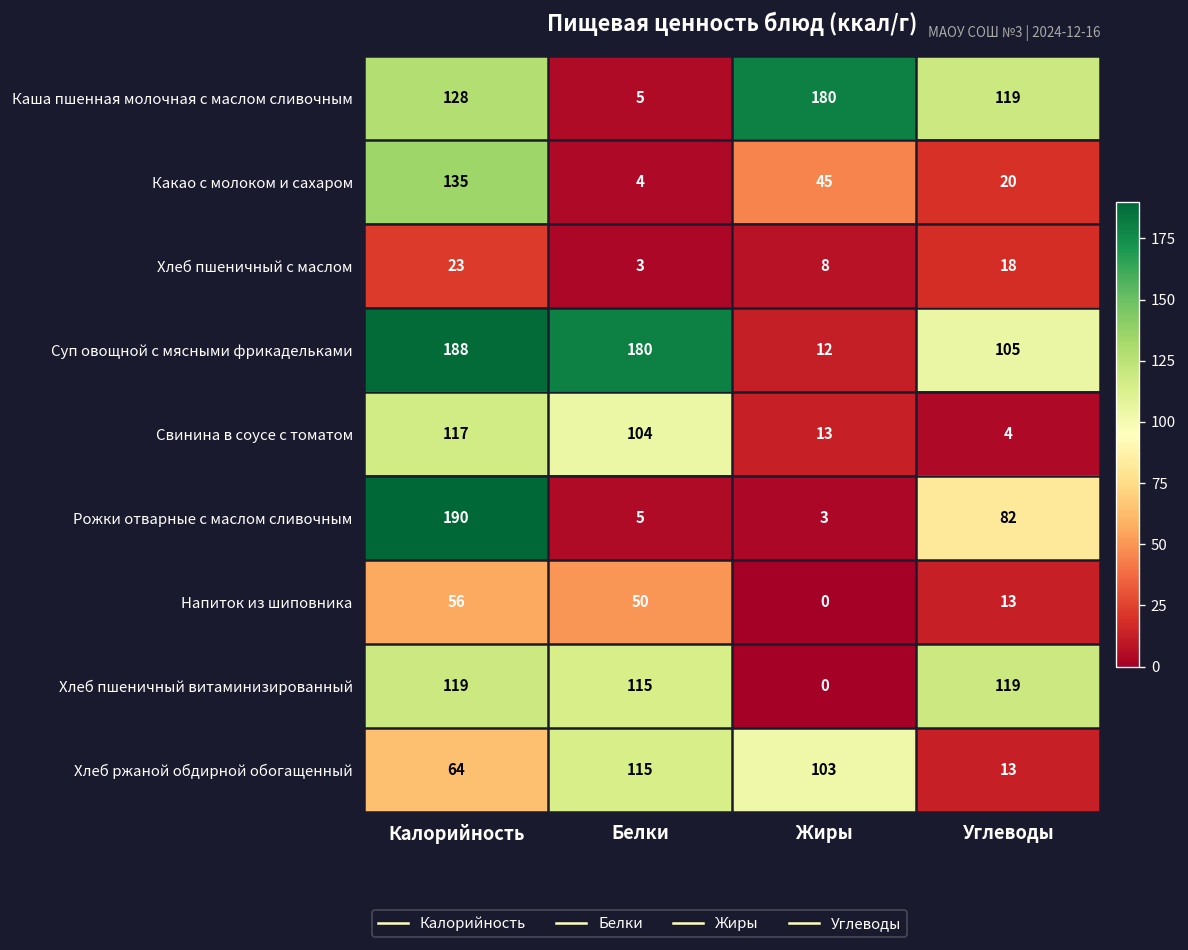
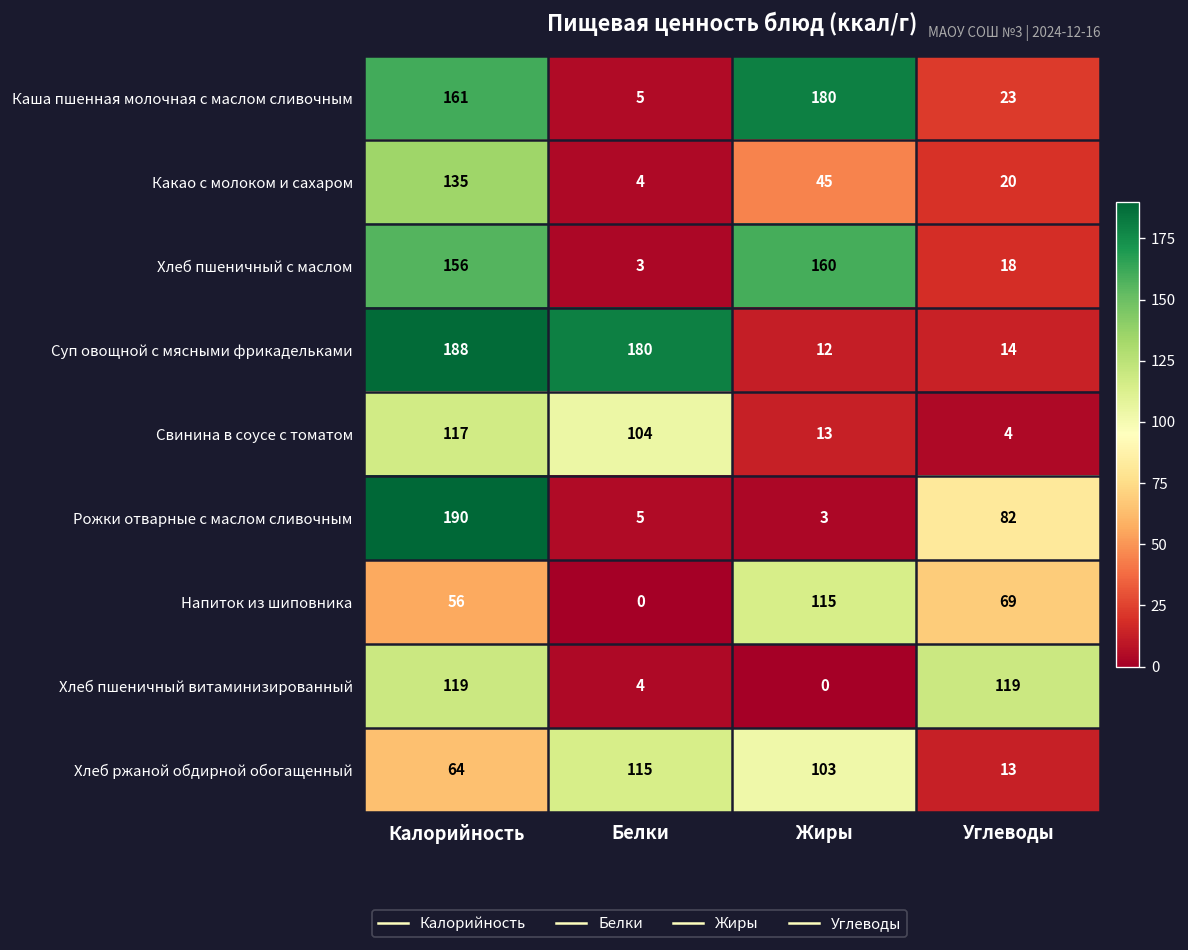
Каша пшенная молочная с маслом сливочным, Калорийность: 128 -> 161
Каша пшенная молочная с маслом сливочным, Углеводы: 119 -> 23
Хлеб пшеничный с маслом, Калорийность: 23 -> 156
Хлеб пшеничный с маслом, Жиры: 8 -> 160
Суп овощной с мясными фрикадельками, Углеводы: 105 -> 14
Напиток из шиповника, Белки: 50 -> 0
Напиток из шиповника, Жиры: 0 -> 115
Напиток из шиповника, Углеводы: 13 -> 69
Хлеб пшеничный витаминизированный, Белки: 115 -> 4
